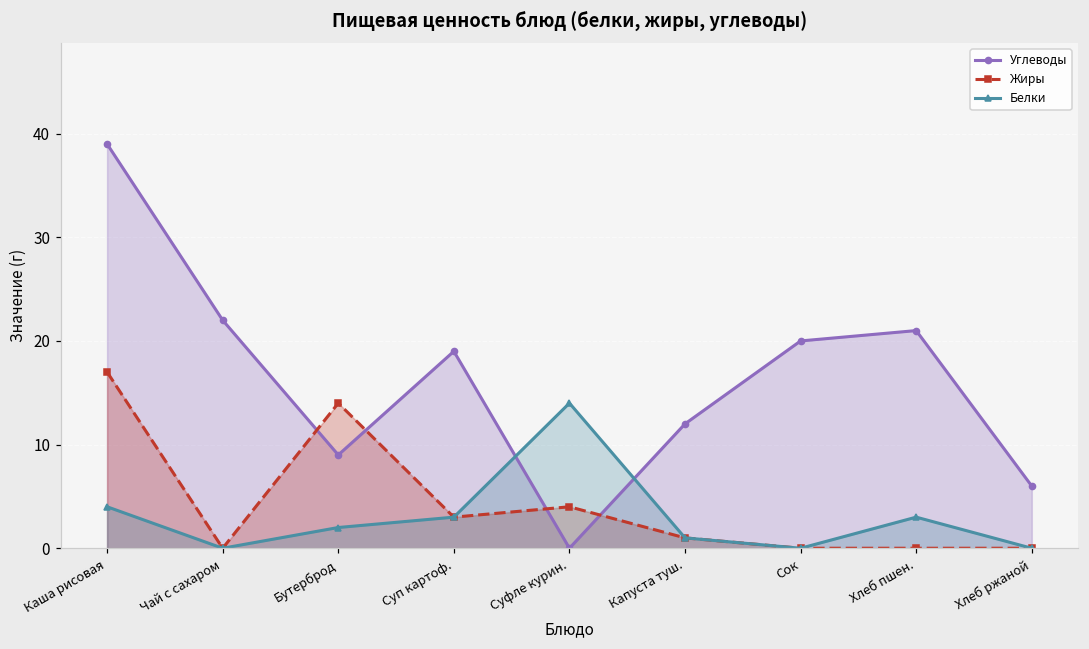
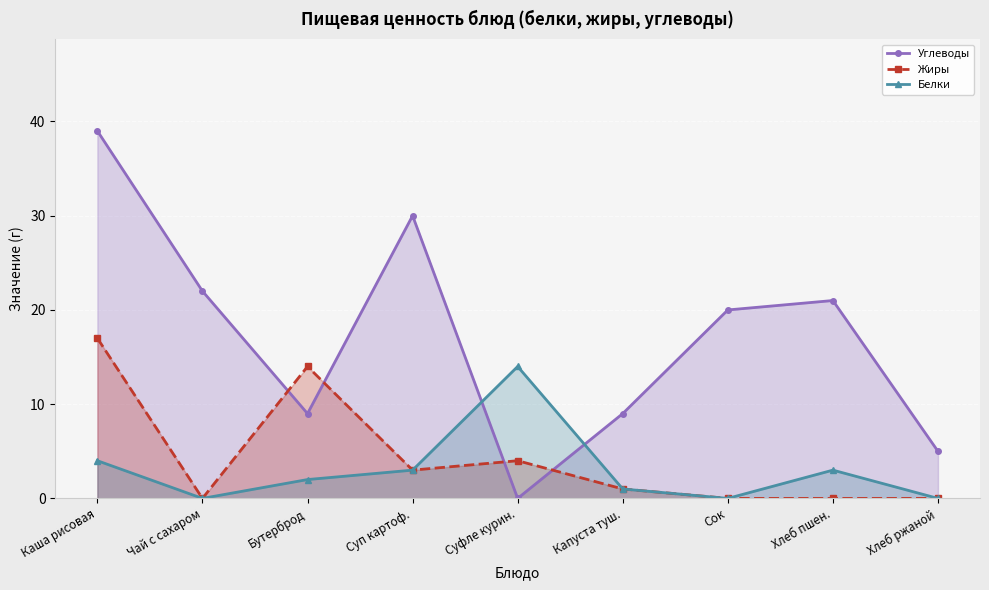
Углеводы, Суп картоф.: 19 -> 30
Углеводы, Капуста туш.: 12 -> 9
Углеводы, Хлеб ржаной: 6 -> 5
